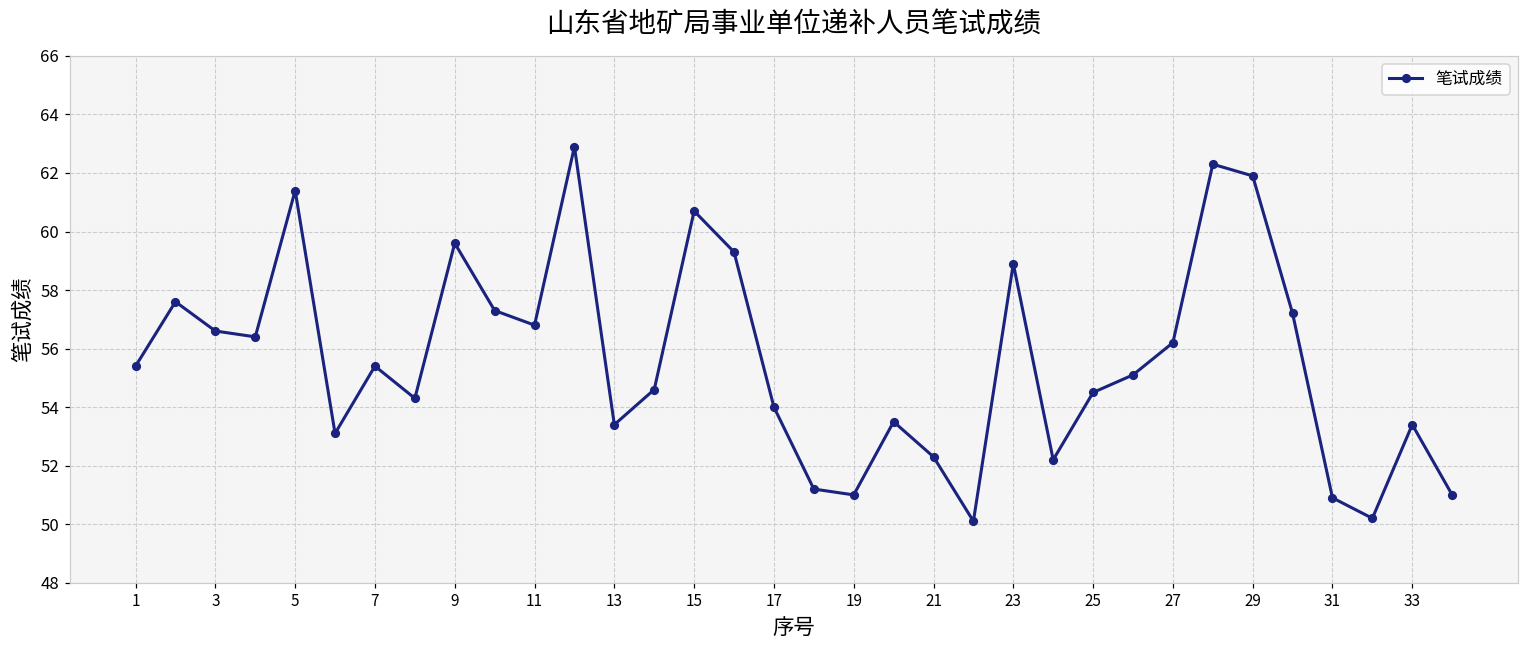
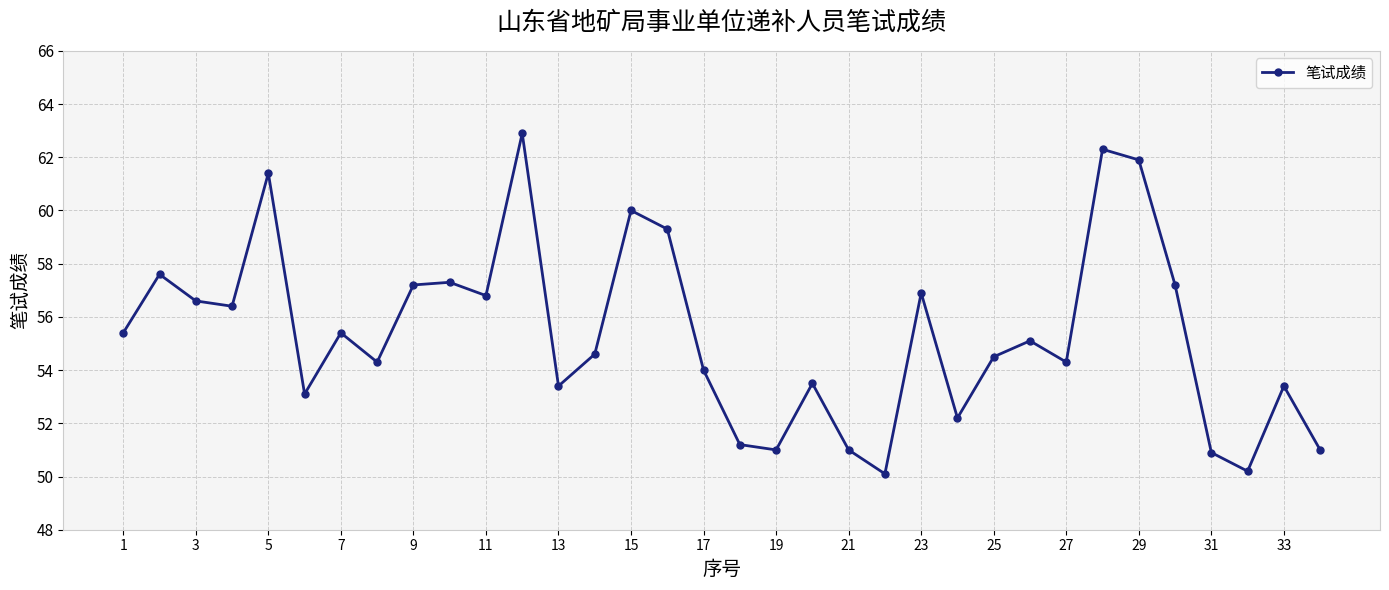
9: 59.6 -> 57.2
15: 60.7 -> 60.0
21: 52.3 -> 51.0
23: 58.9 -> 56.9
27: 56.2 -> 54.3
